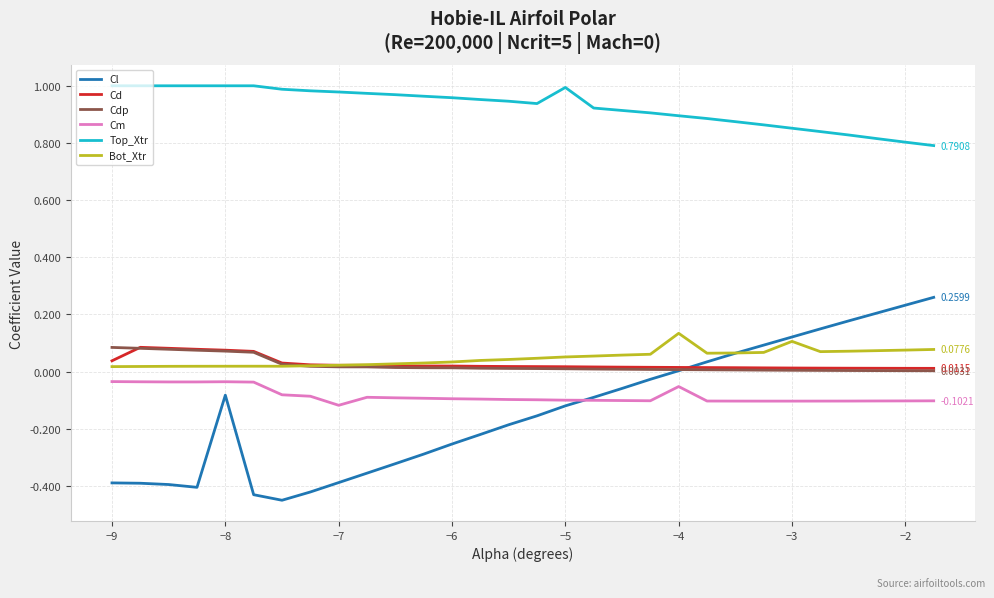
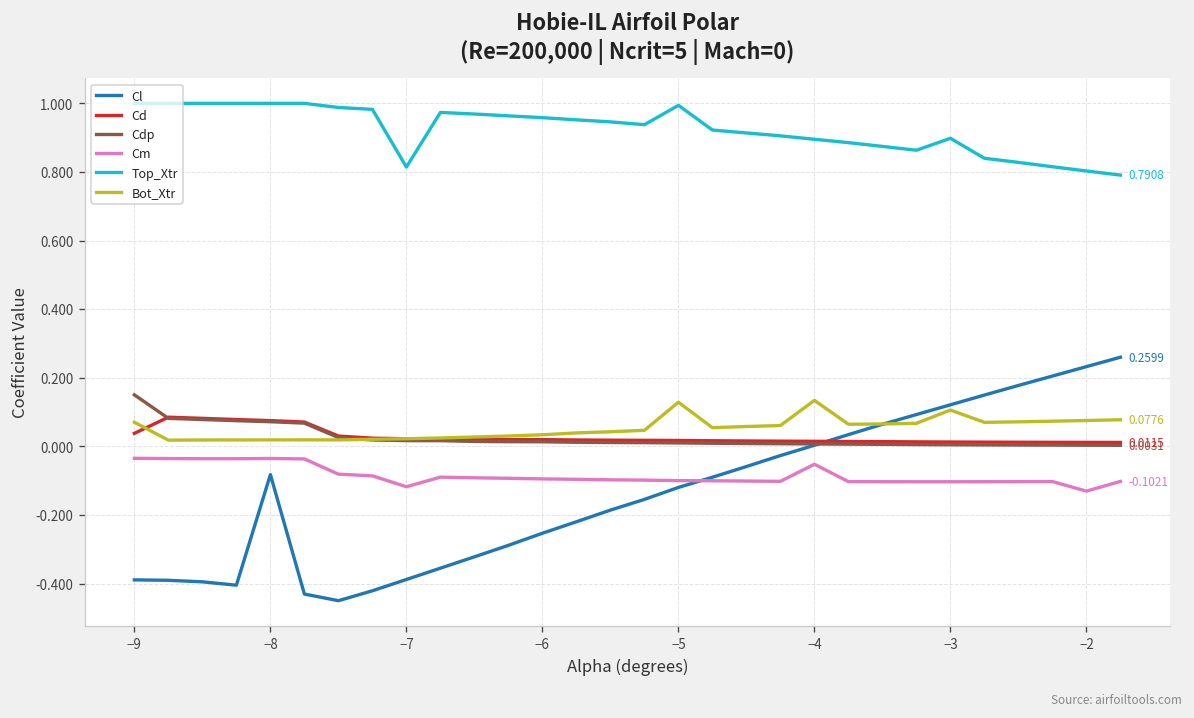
Cdp, −9: 0.08 -> 0.15
Bot_Xtr, −9: 0.02 -> 0.07
Top_Xtr, −7: 0.98 -> 0.81
Bot_Xtr, −5: 0.05 -> 0.13
Top_Xtr, −3: 0.85 -> 0.90
Cm, −2: -0.10 -> -0.13
